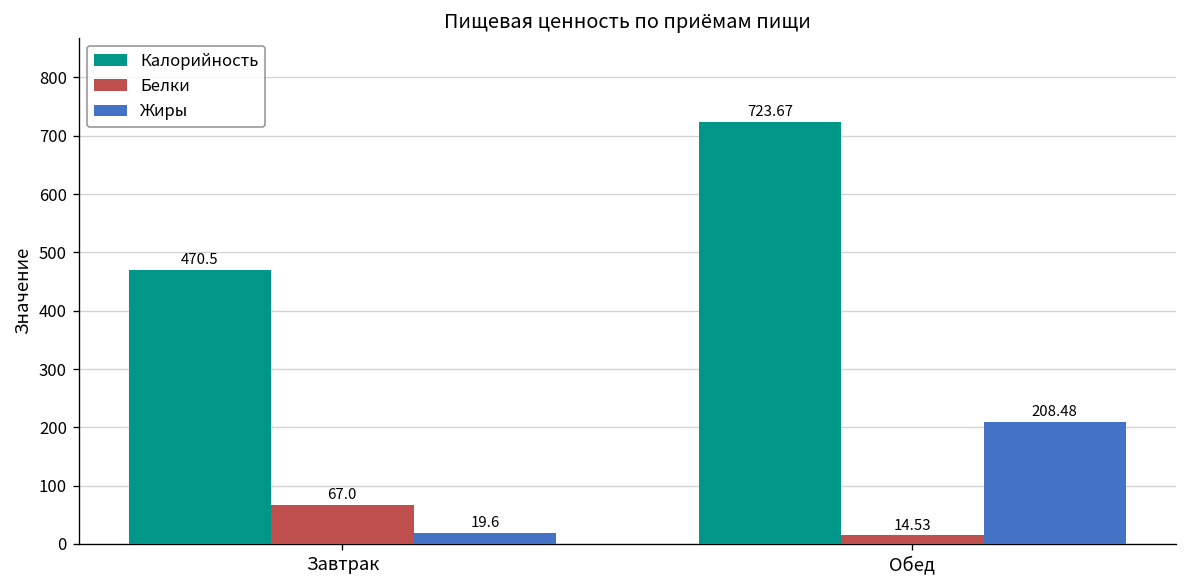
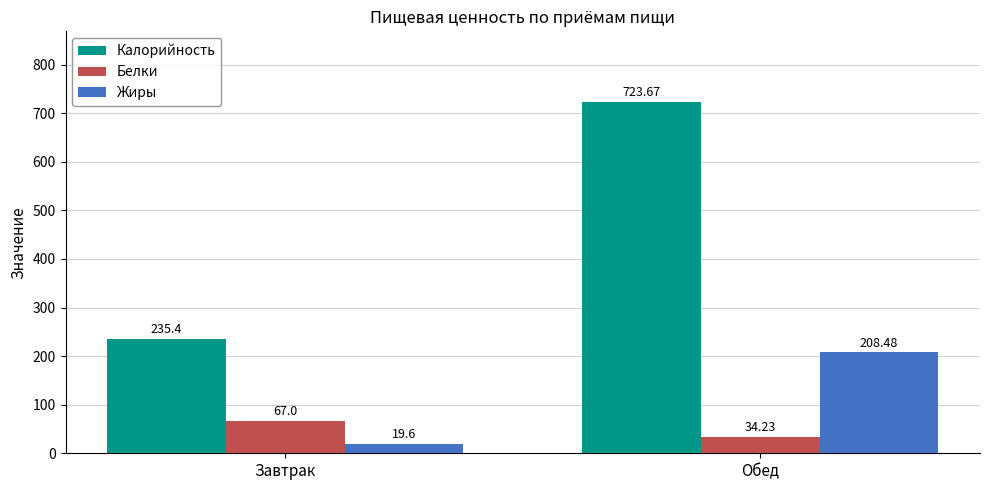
Калорийность, Завтрак: 470.5 -> 235.4
Белки, Обед: 14.53 -> 34.23
